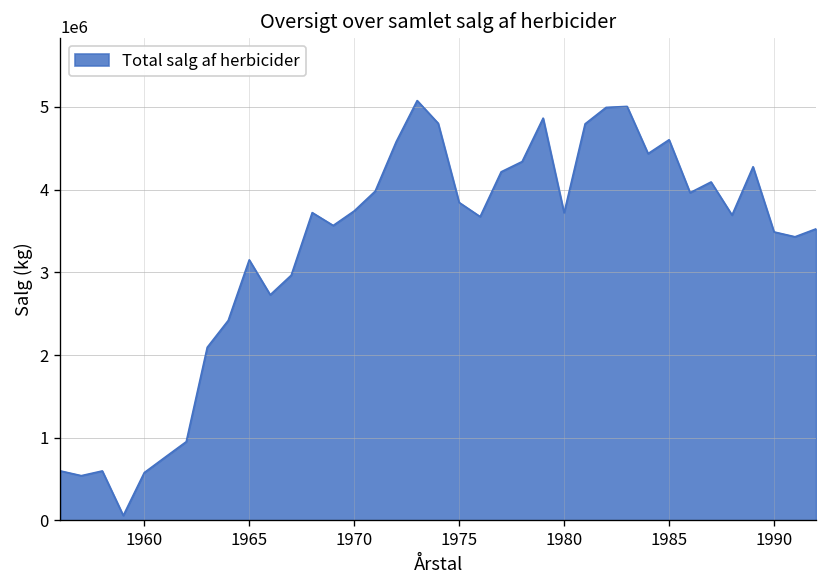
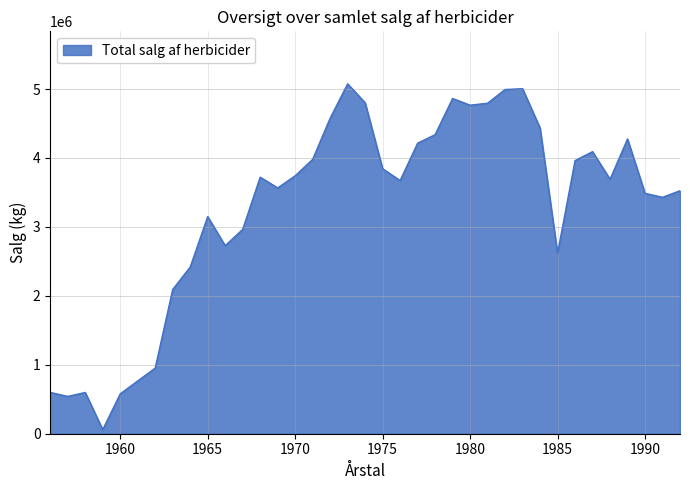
1980: 3700000 -> 4800000
1985: 4600000 -> 2600000
